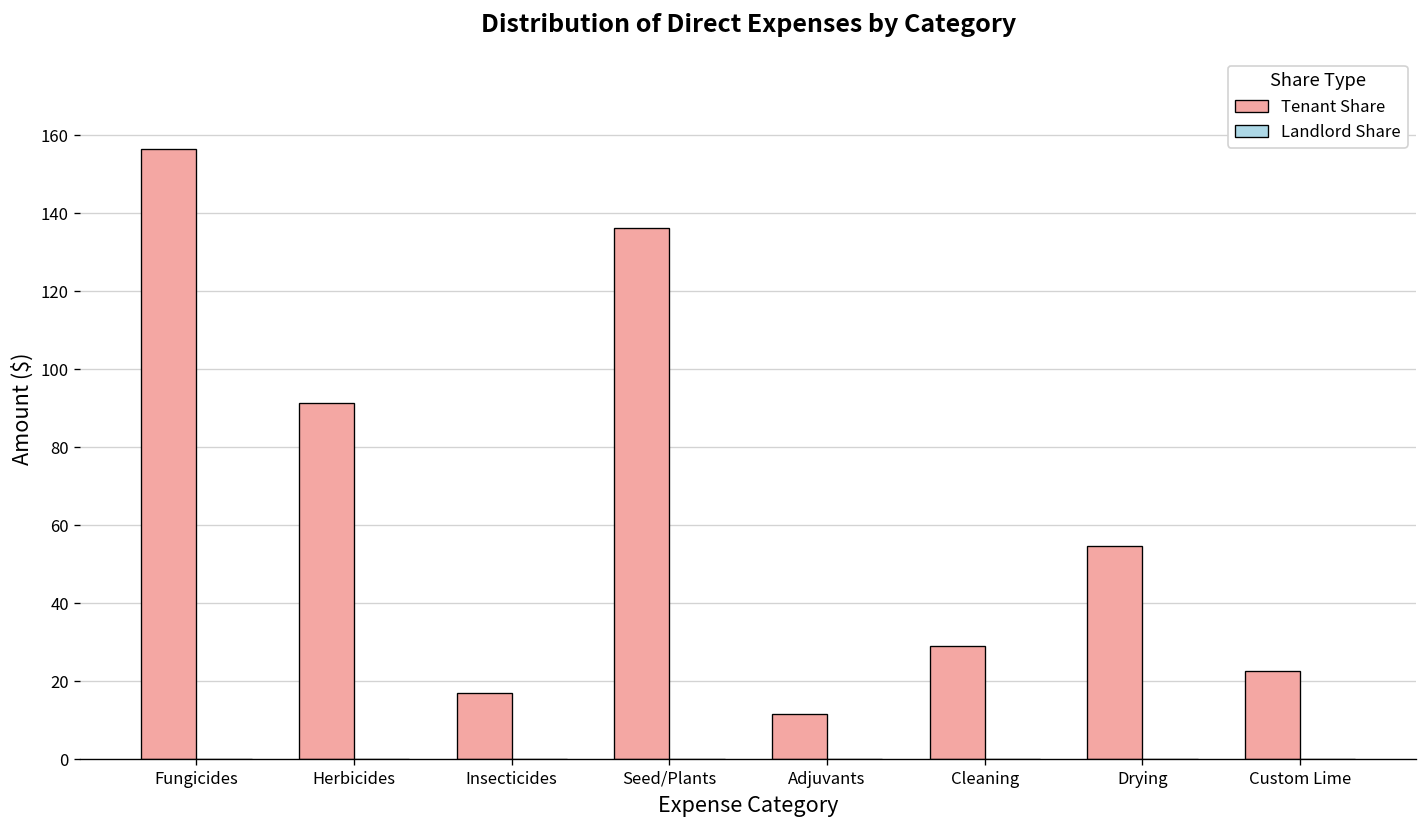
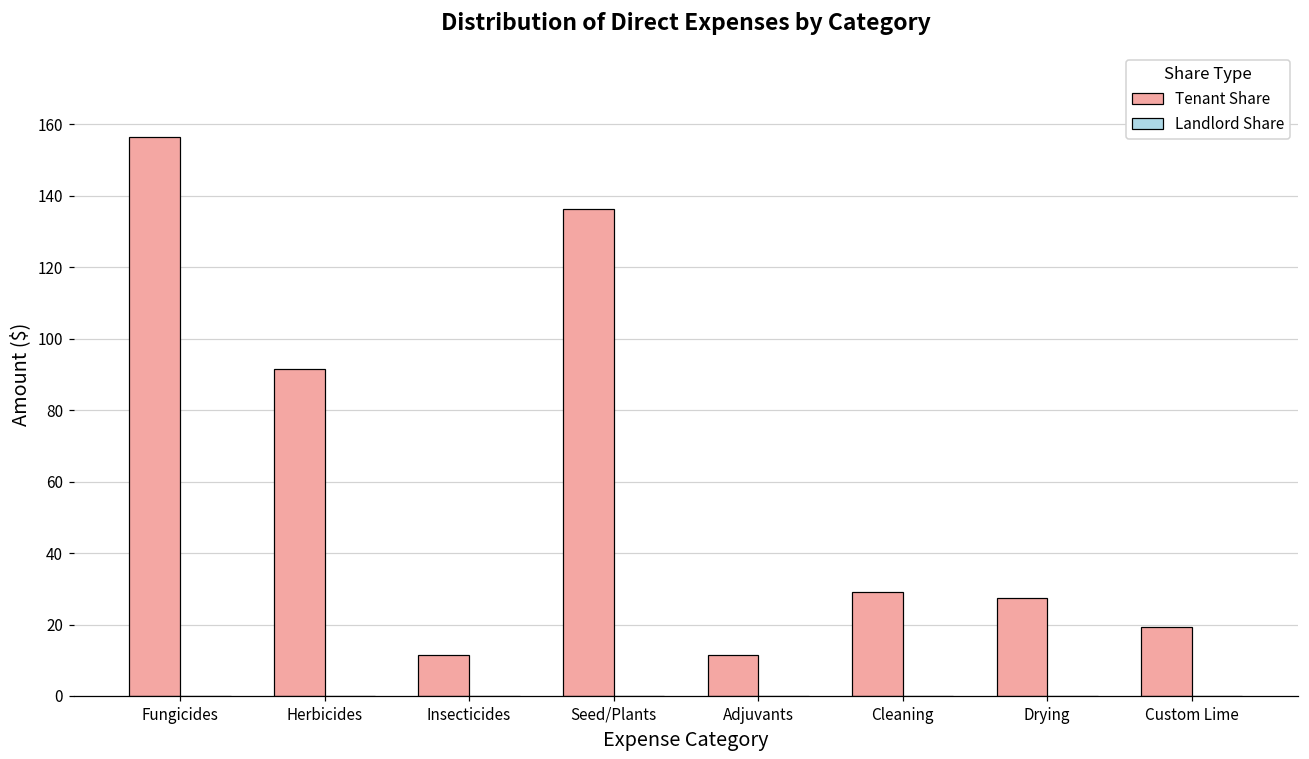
Tenant Share, Insecticides: 17 -> 12
Tenant Share, Drying: 55 -> 27
Tenant Share, Custom Lime: 23 -> 19
